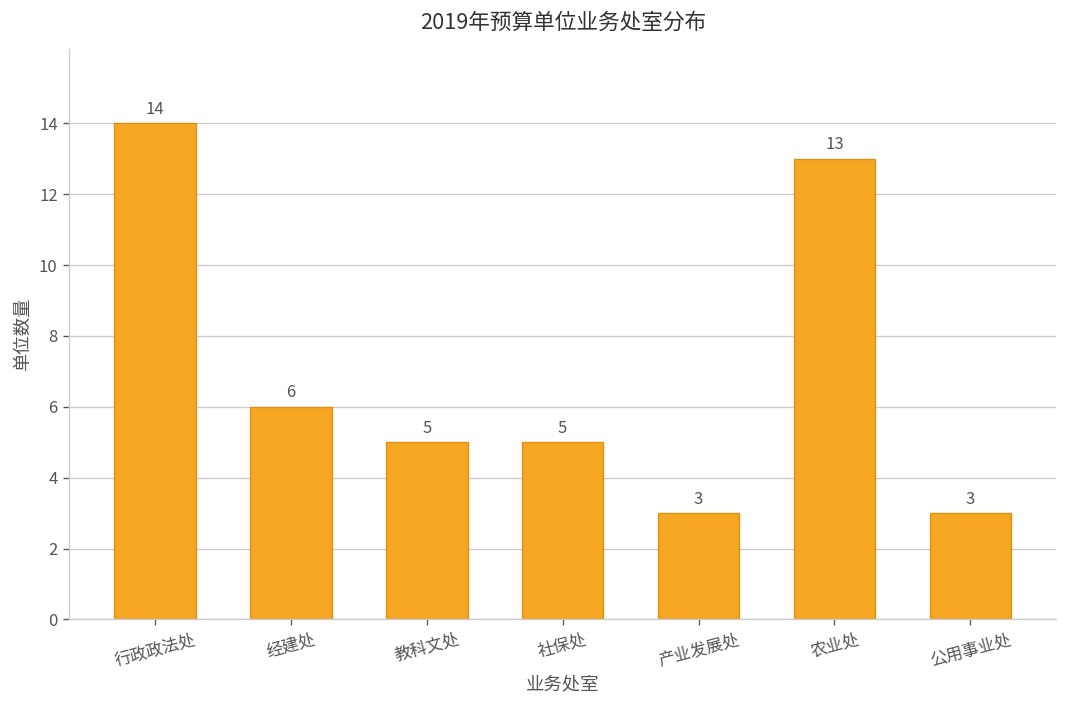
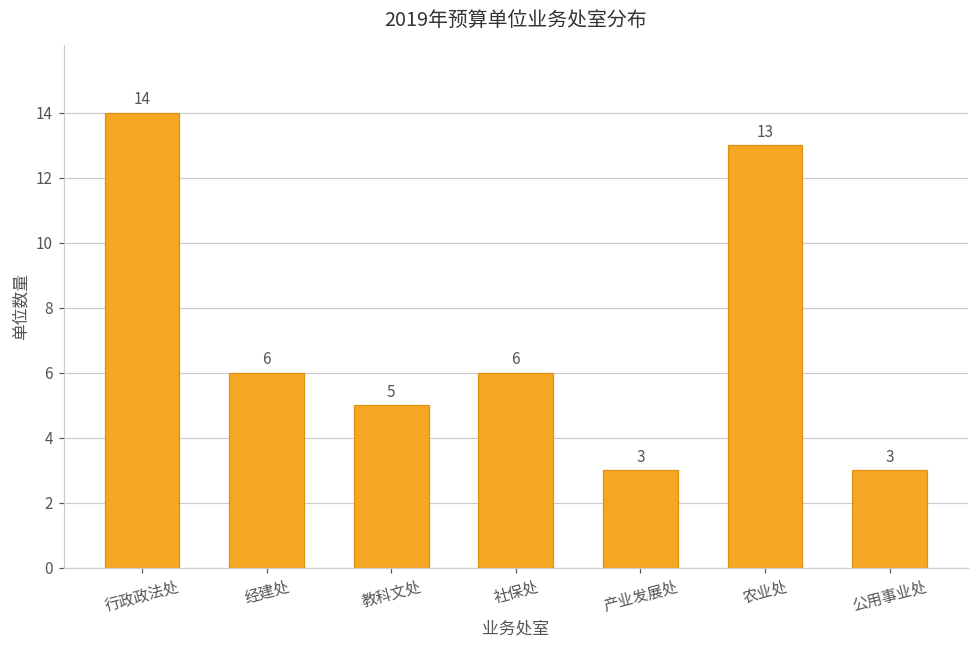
社保处: 5 -> 6
